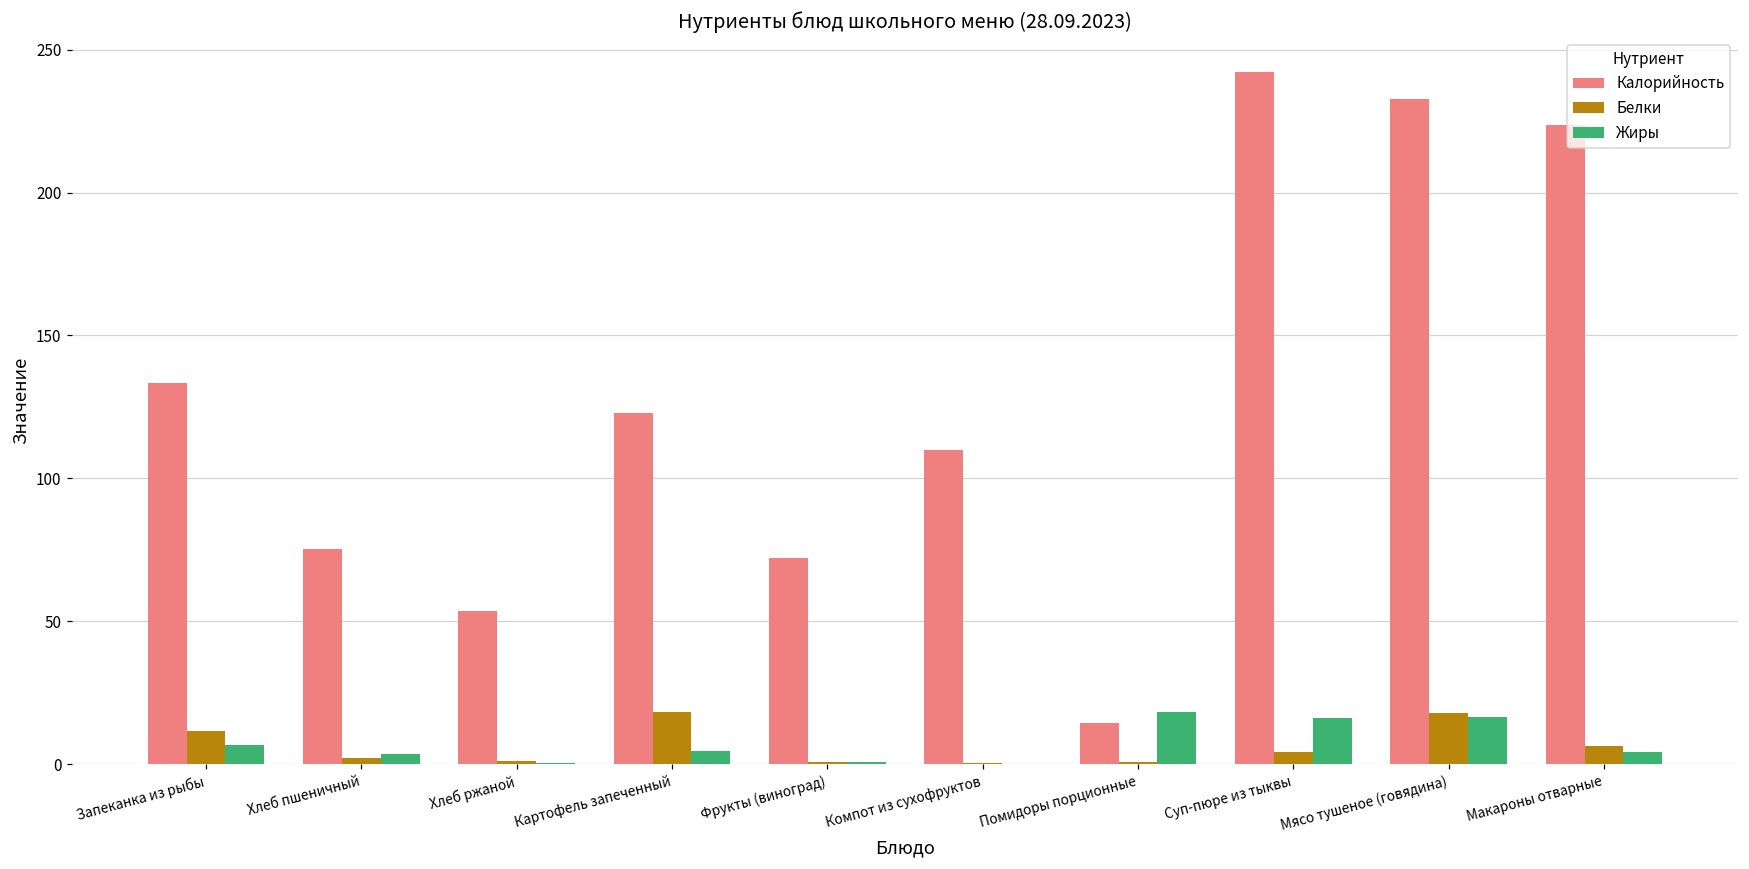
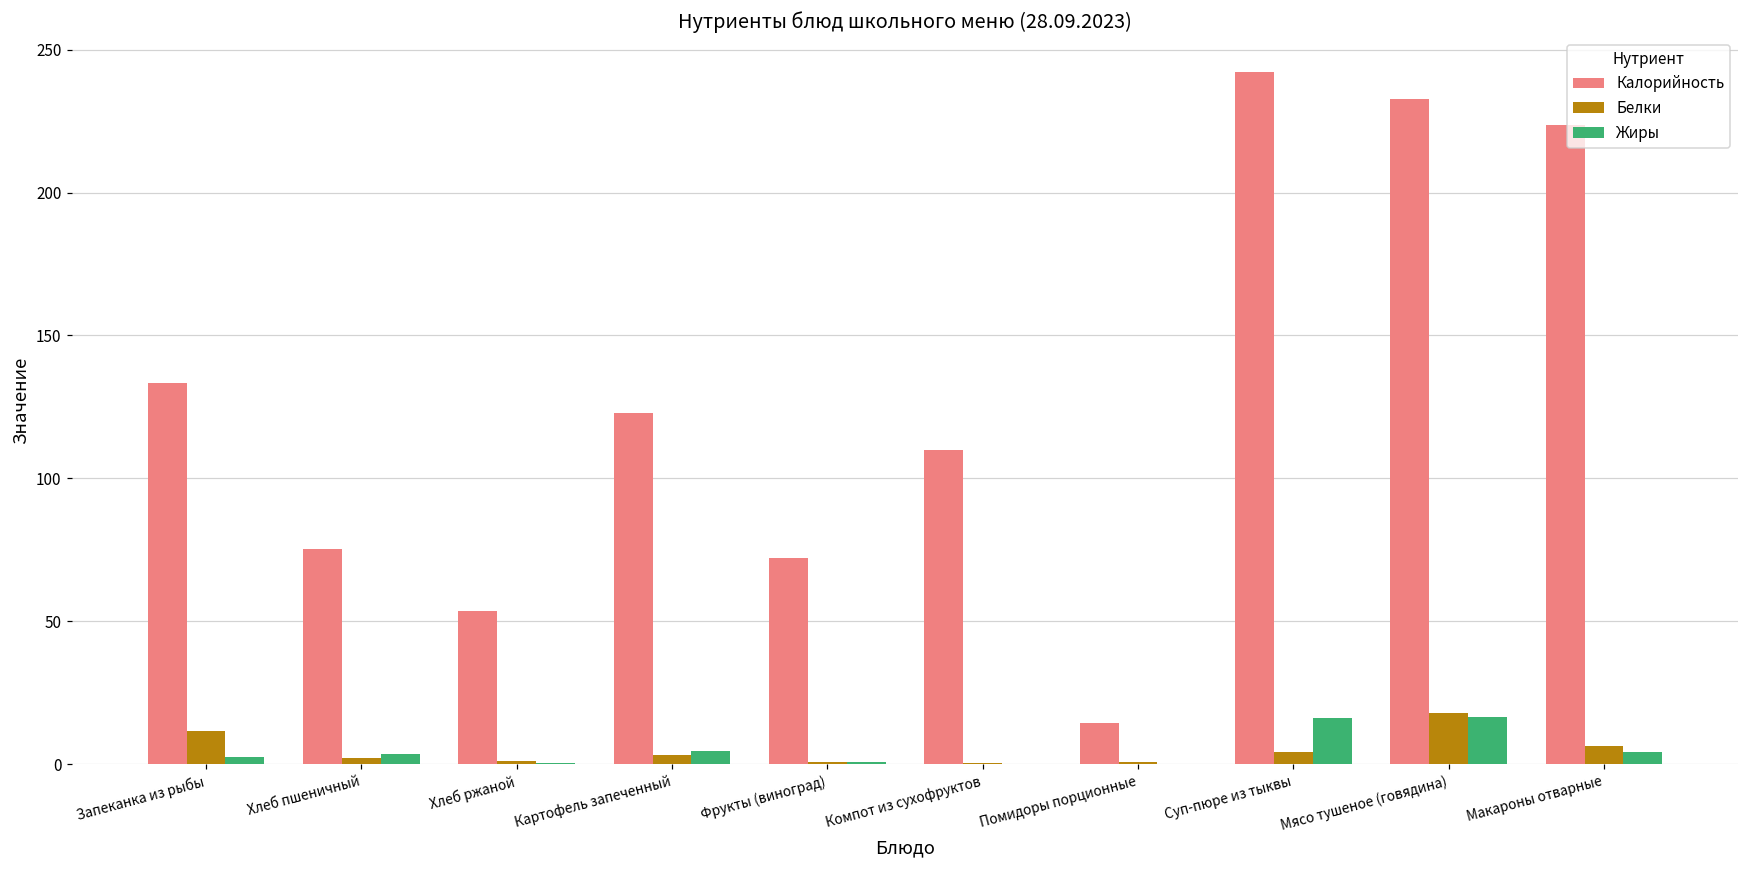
Жиры, Запеканка из рыбы: 7 -> 2
Белки, Картофель запеченный: 18 -> 3
Жиры, Помидоры порционные: 18 -> 0
